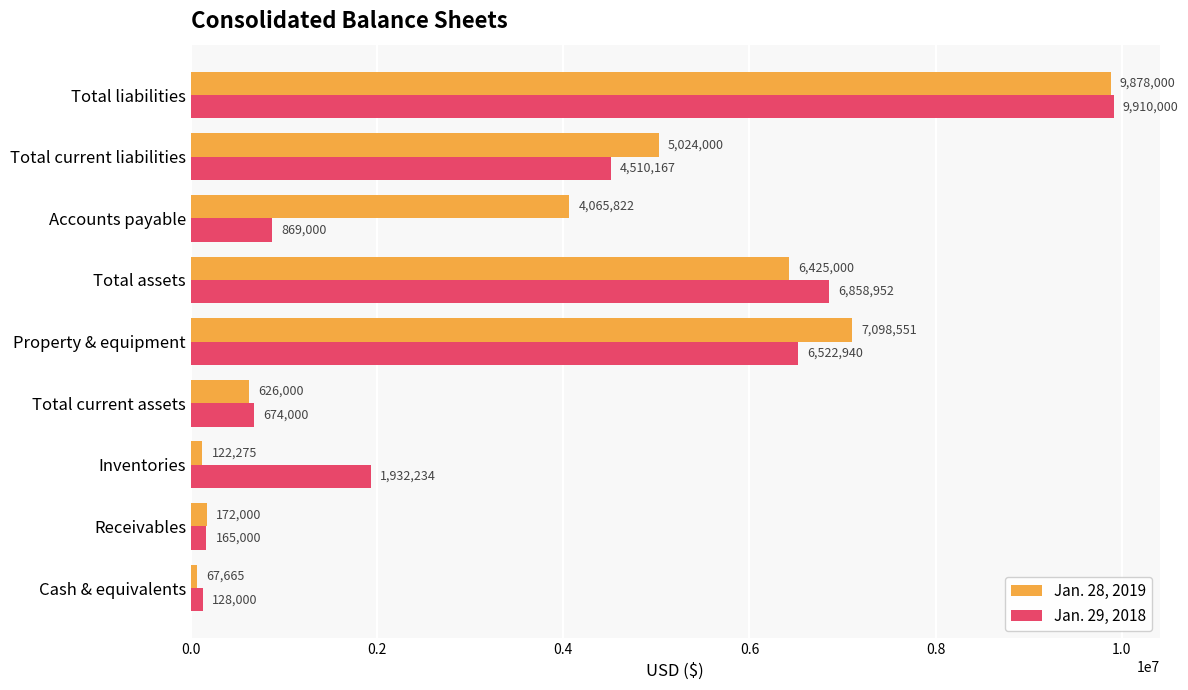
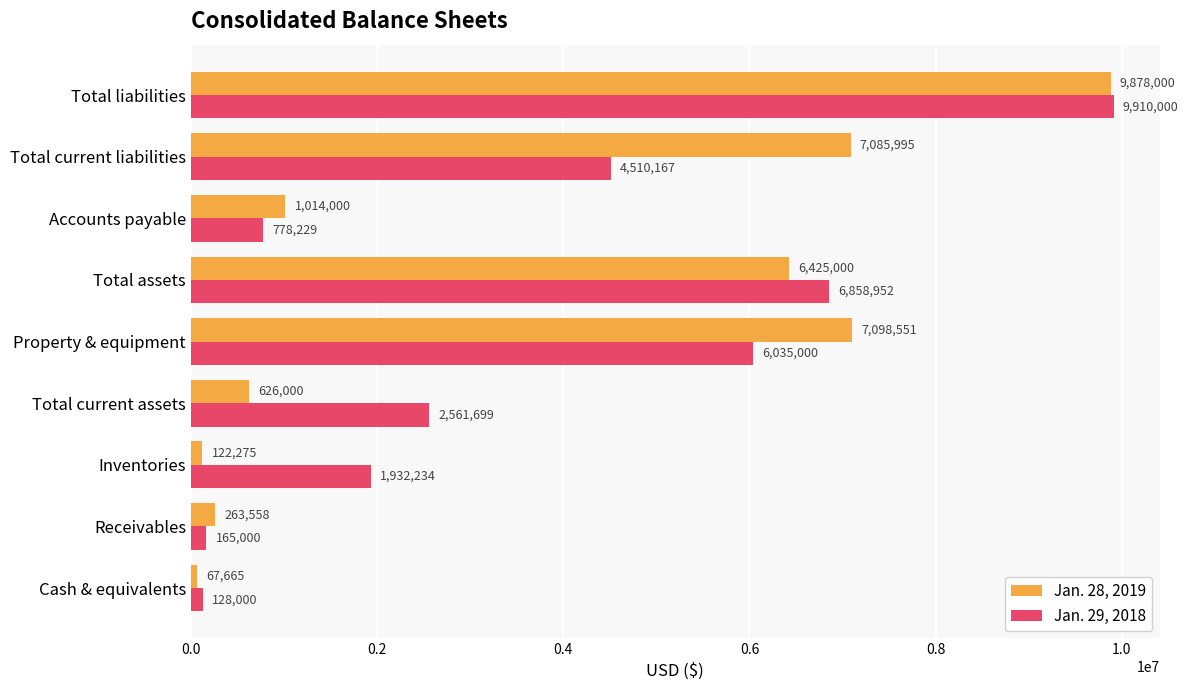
Jan. 28, 2019, Total current liabilities: 5,024,000 -> 7,085,995
Jan. 28, 2019, Accounts payable: 4,065,822 -> 1,014,000
Jan. 29, 2018, Accounts payable: 869,000 -> 778,229
Jan. 29, 2018, Property & equipment: 6,522,940 -> 6,035,000
Jan. 29, 2018, Total current assets: 674,000 -> 2,561,699
Jan. 28, 2019, Receivables: 172,000 -> 263,558
